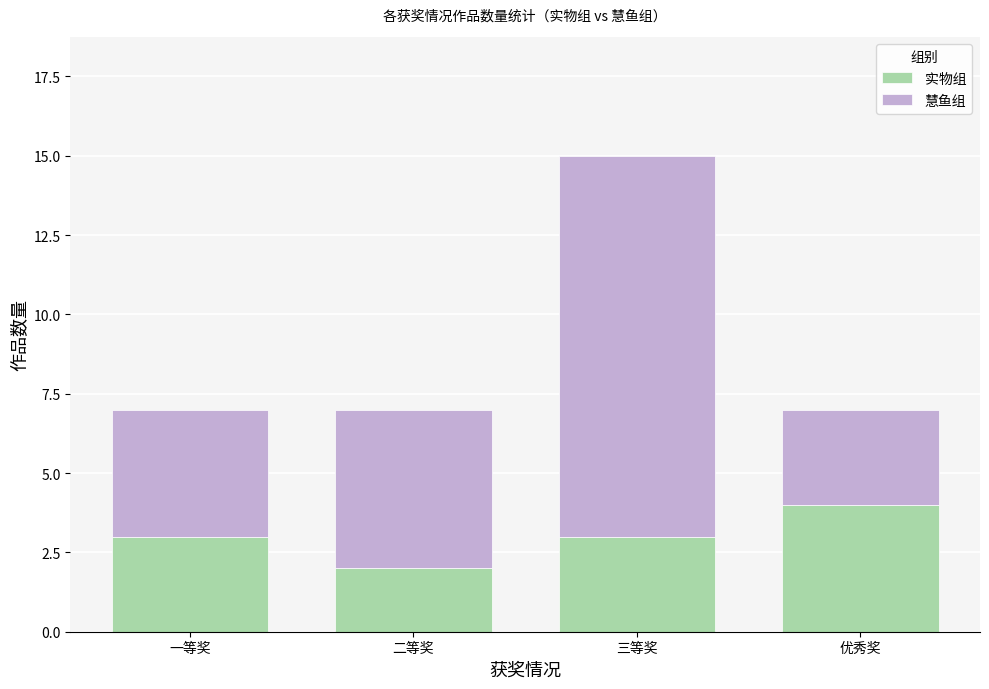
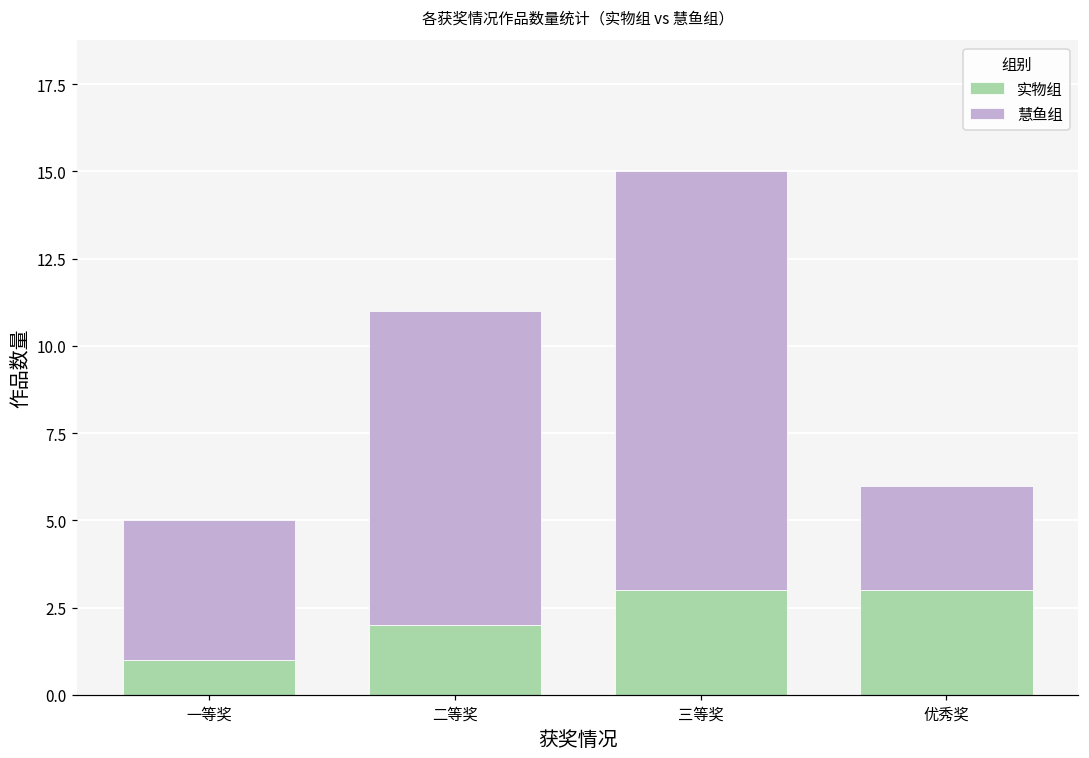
实物组, 一等奖: 3 -> 1
慧鱼组, 二等奖: 5 -> 9
实物组, 优秀奖: 4 -> 3
